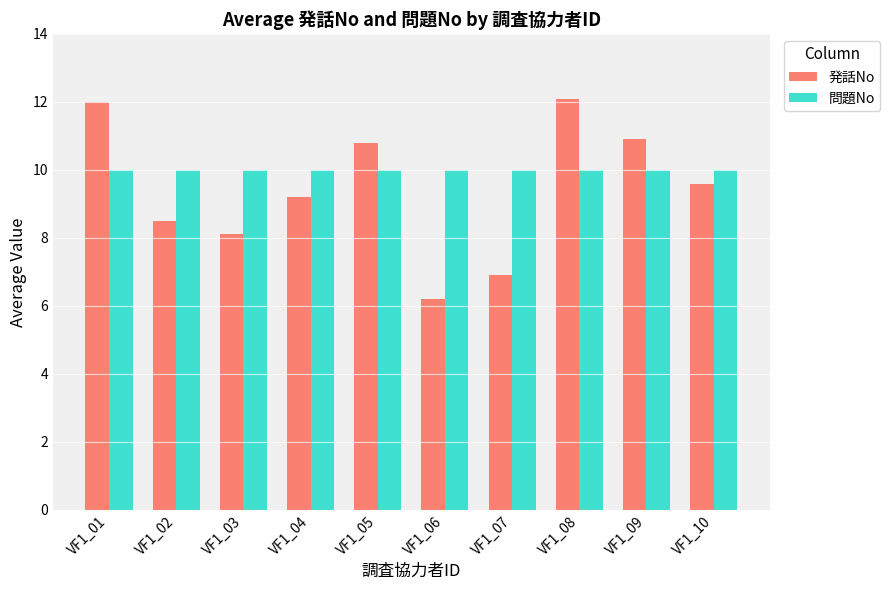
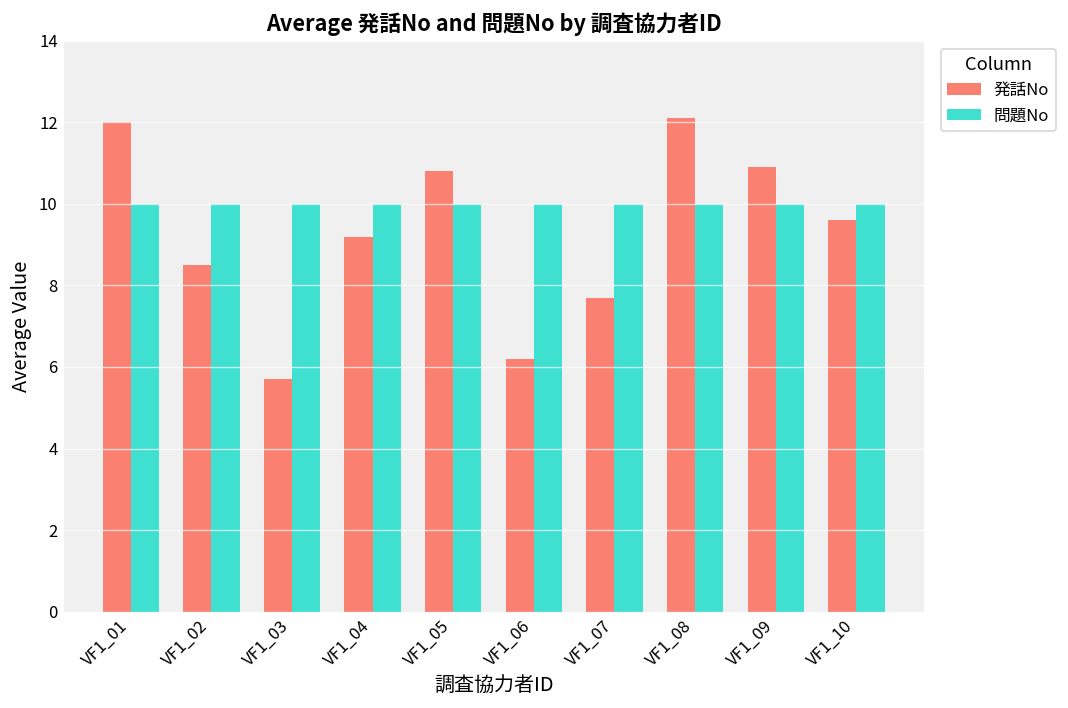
発話No, VF1_03: 8.1 -> 5.7
発話No, VF1_07: 6.9 -> 7.7
